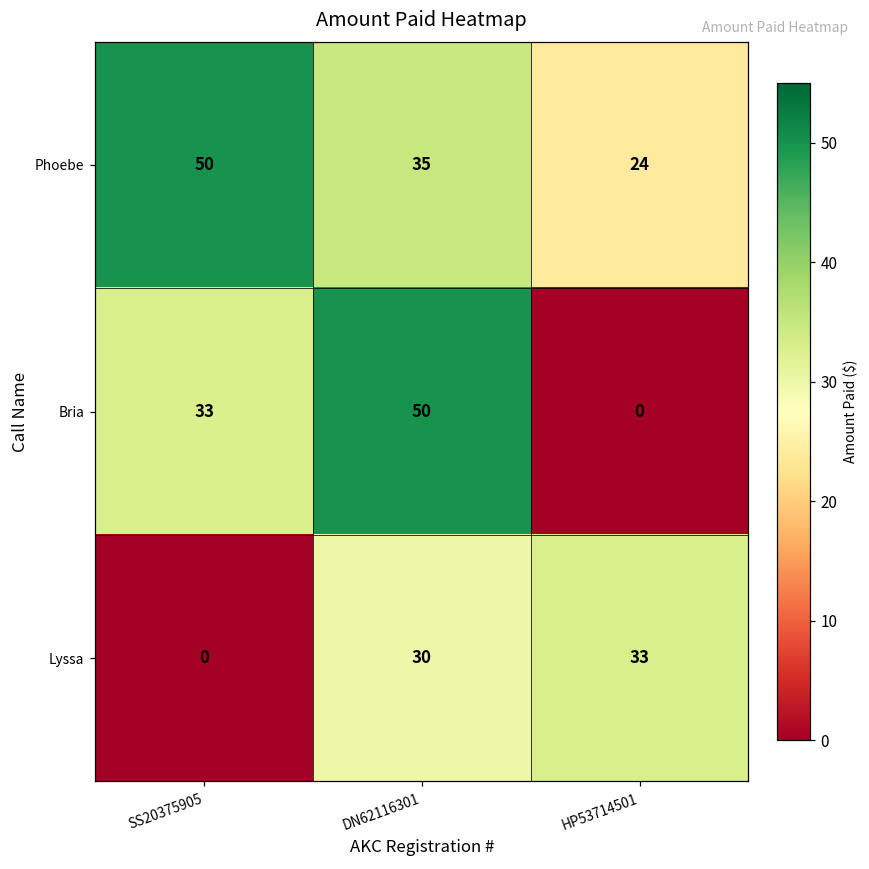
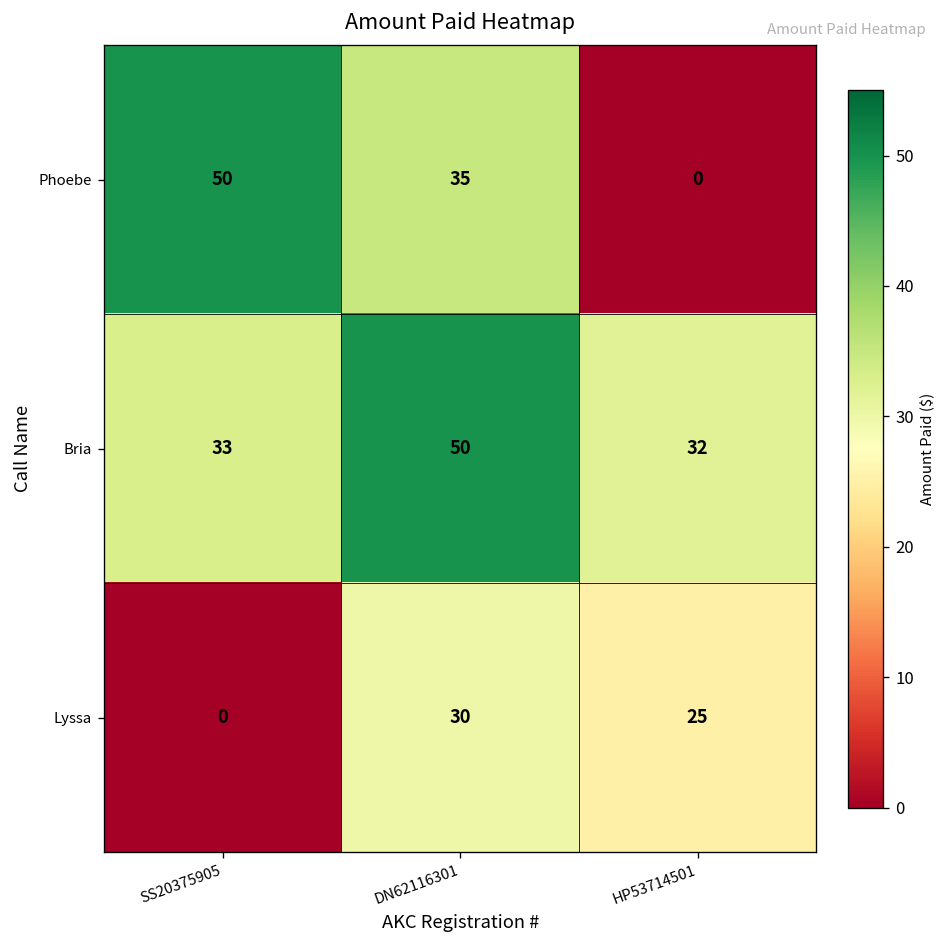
Phoebe, HP53714501: 24 -> 0
Bria, HP53714501: 0 -> 32
Lyssa, HP53714501: 33 -> 25
